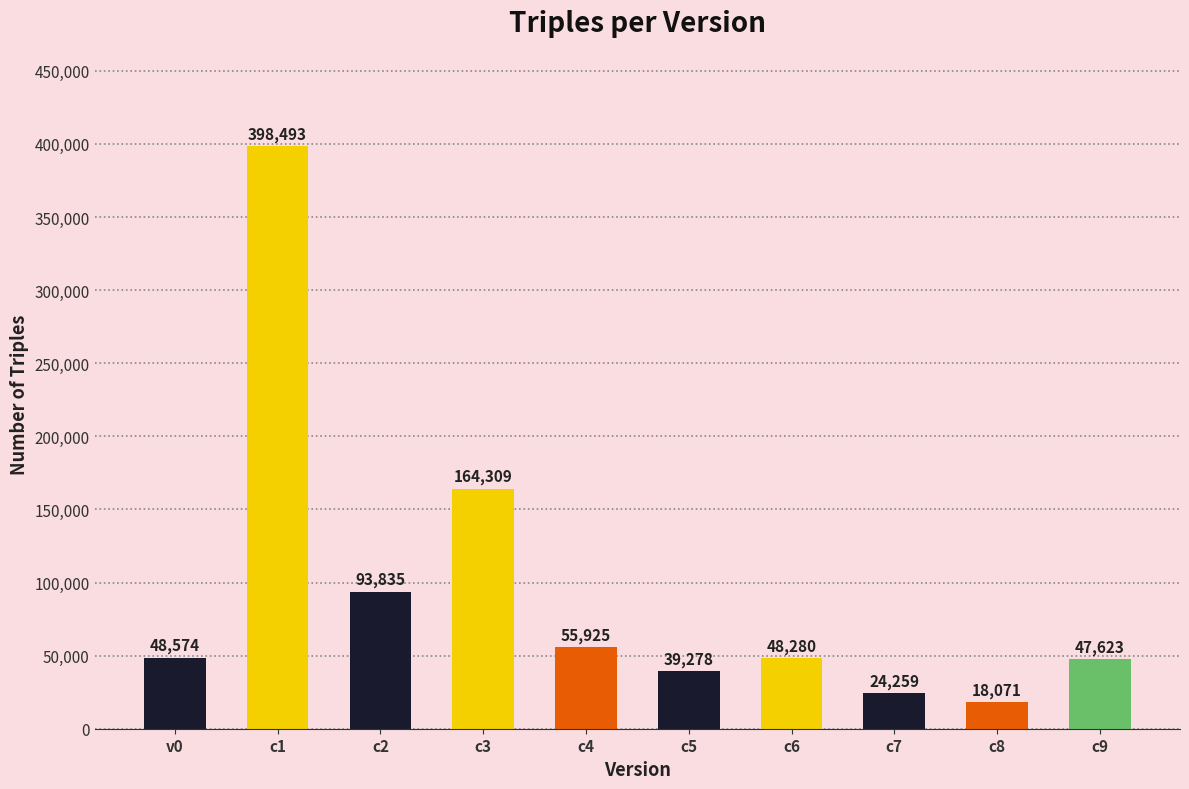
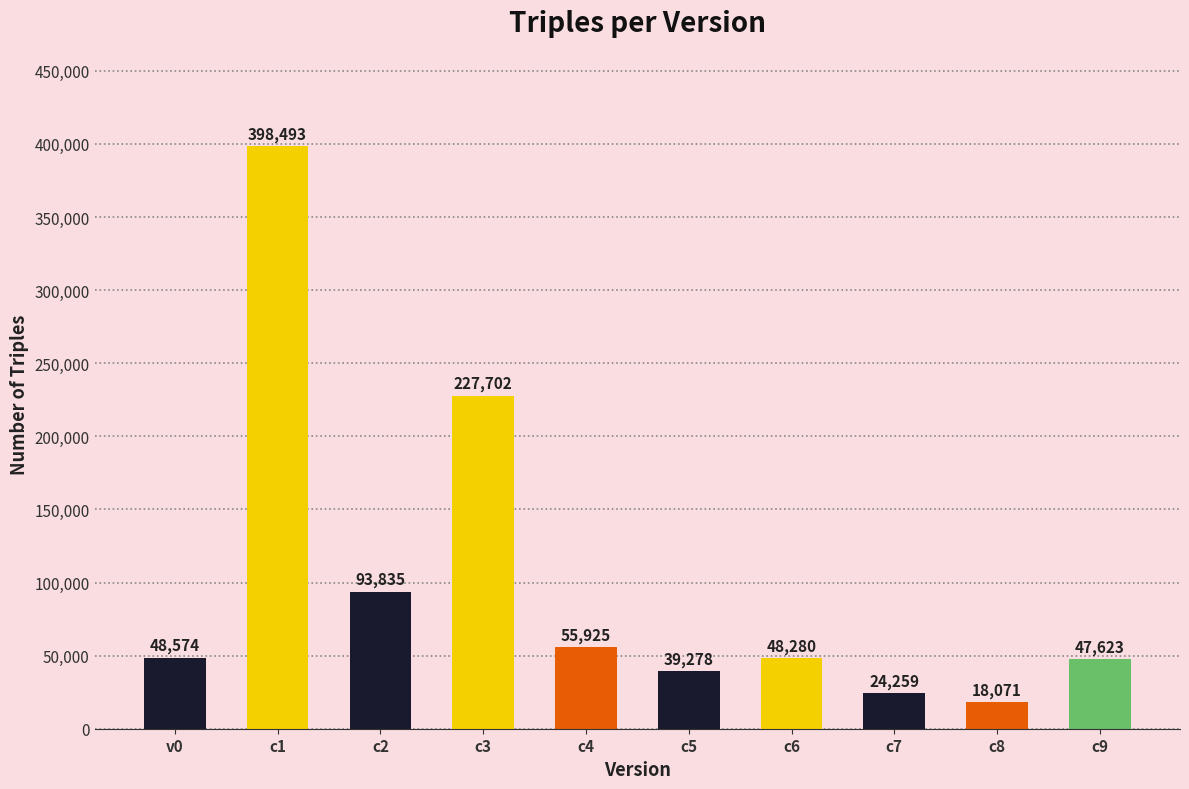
c3: 164,309 -> 227,702
